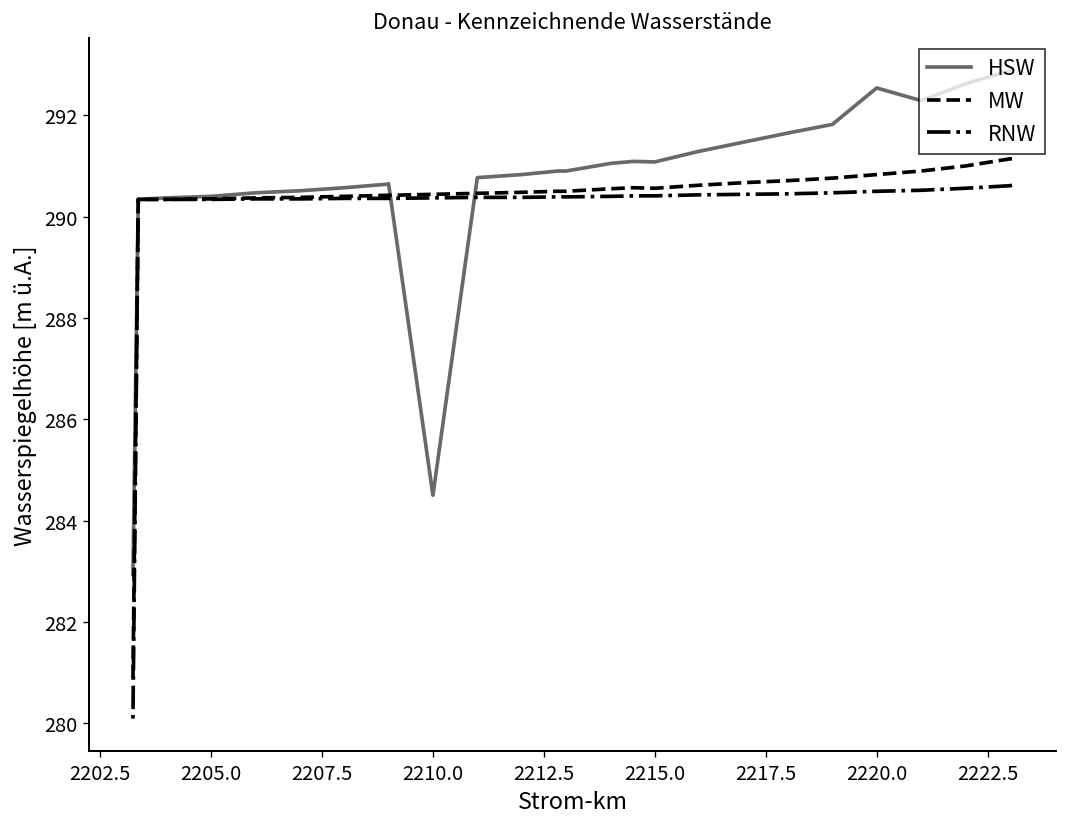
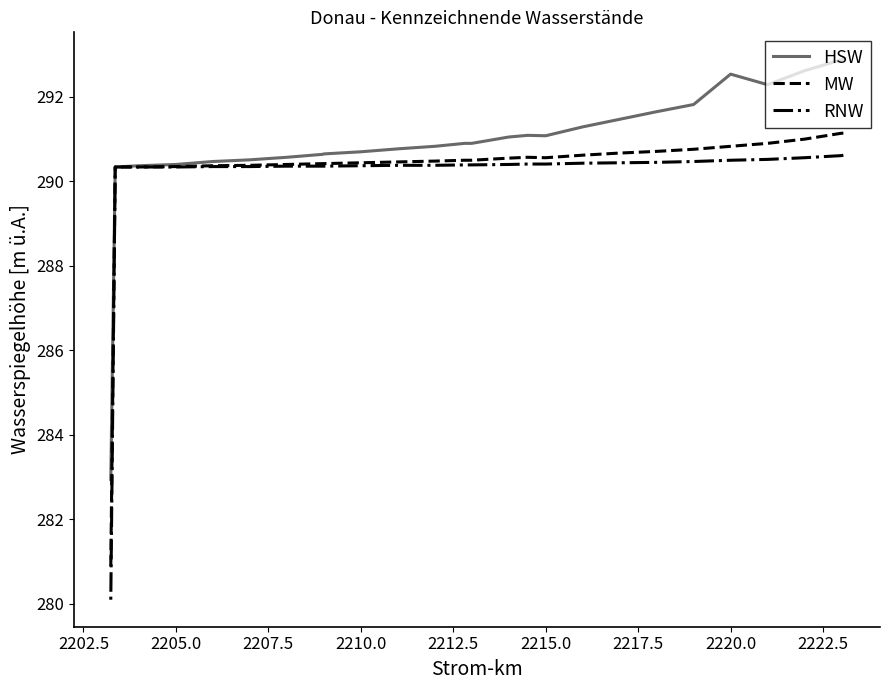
HSW, 2210.0: 284.5 -> 290.7
